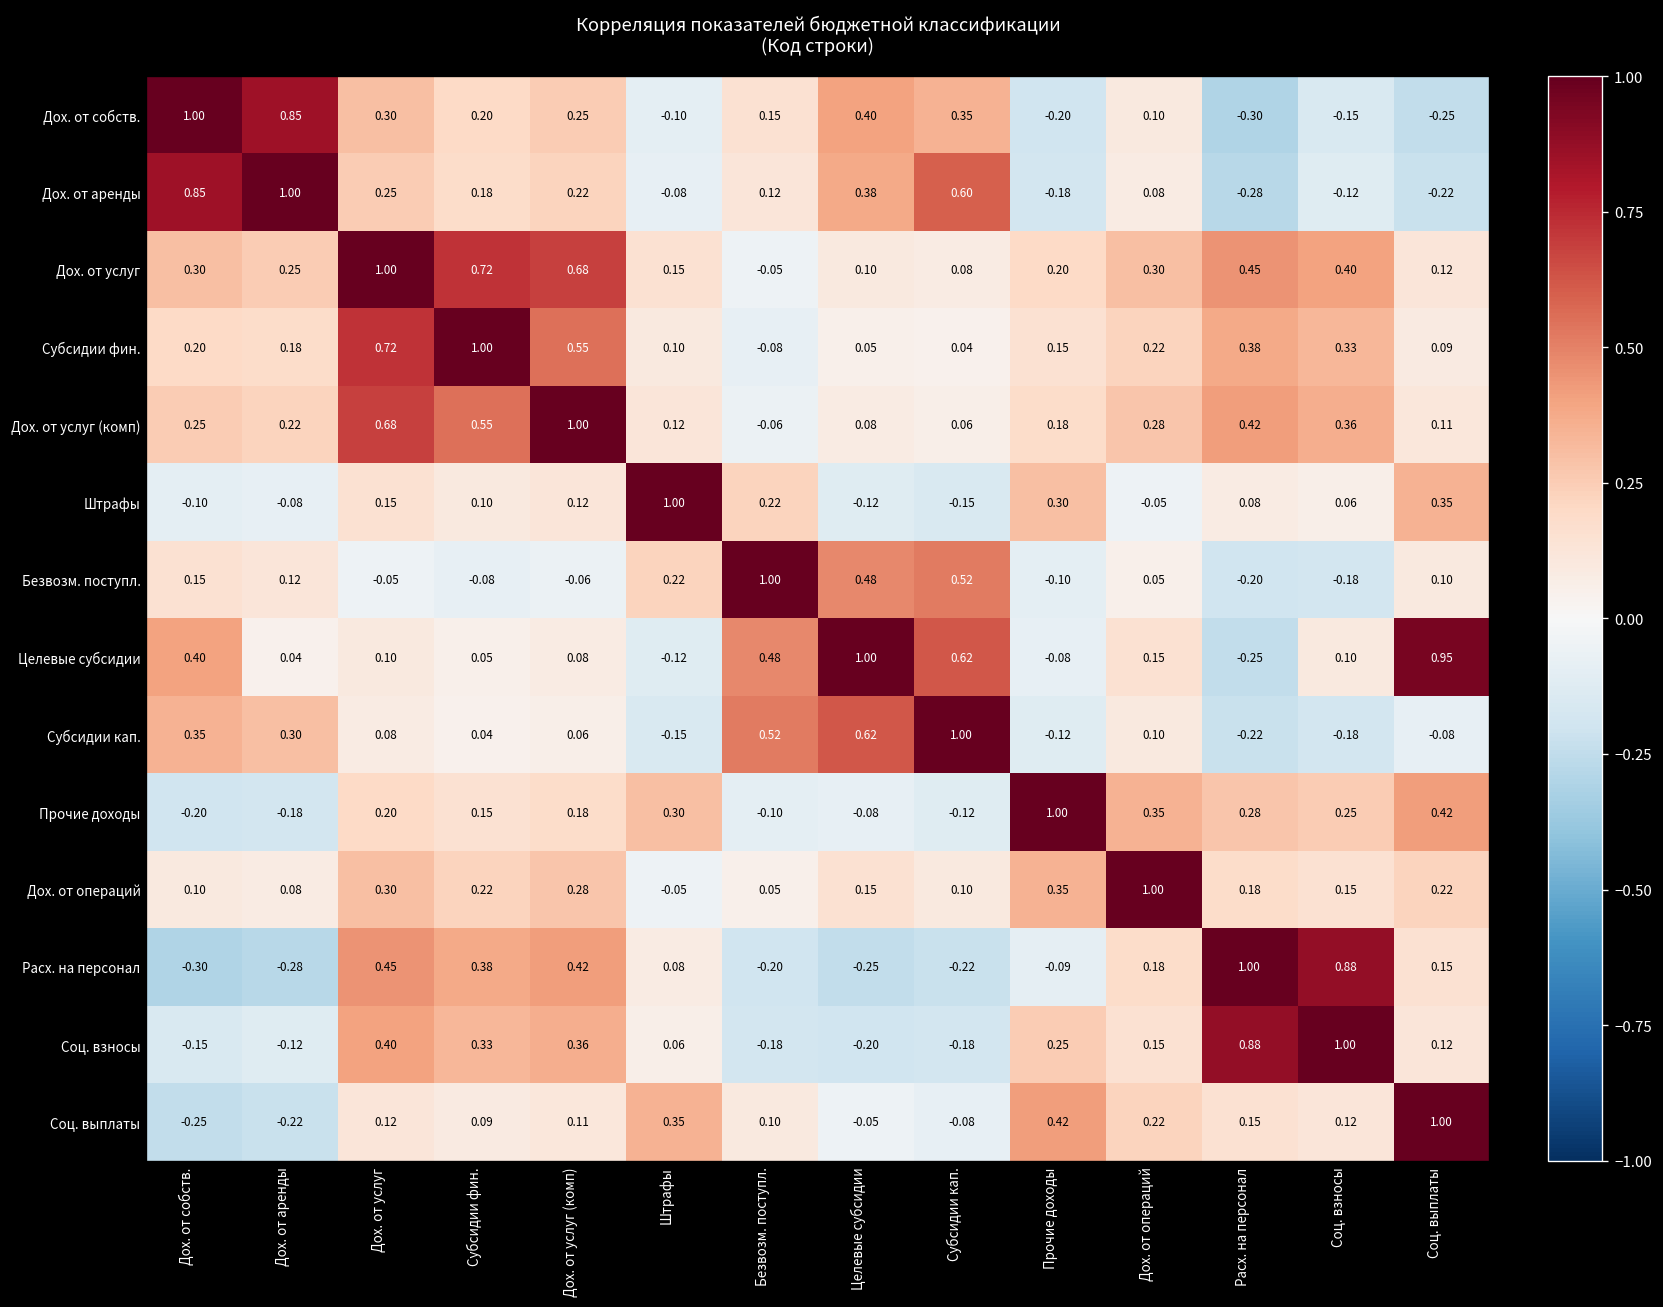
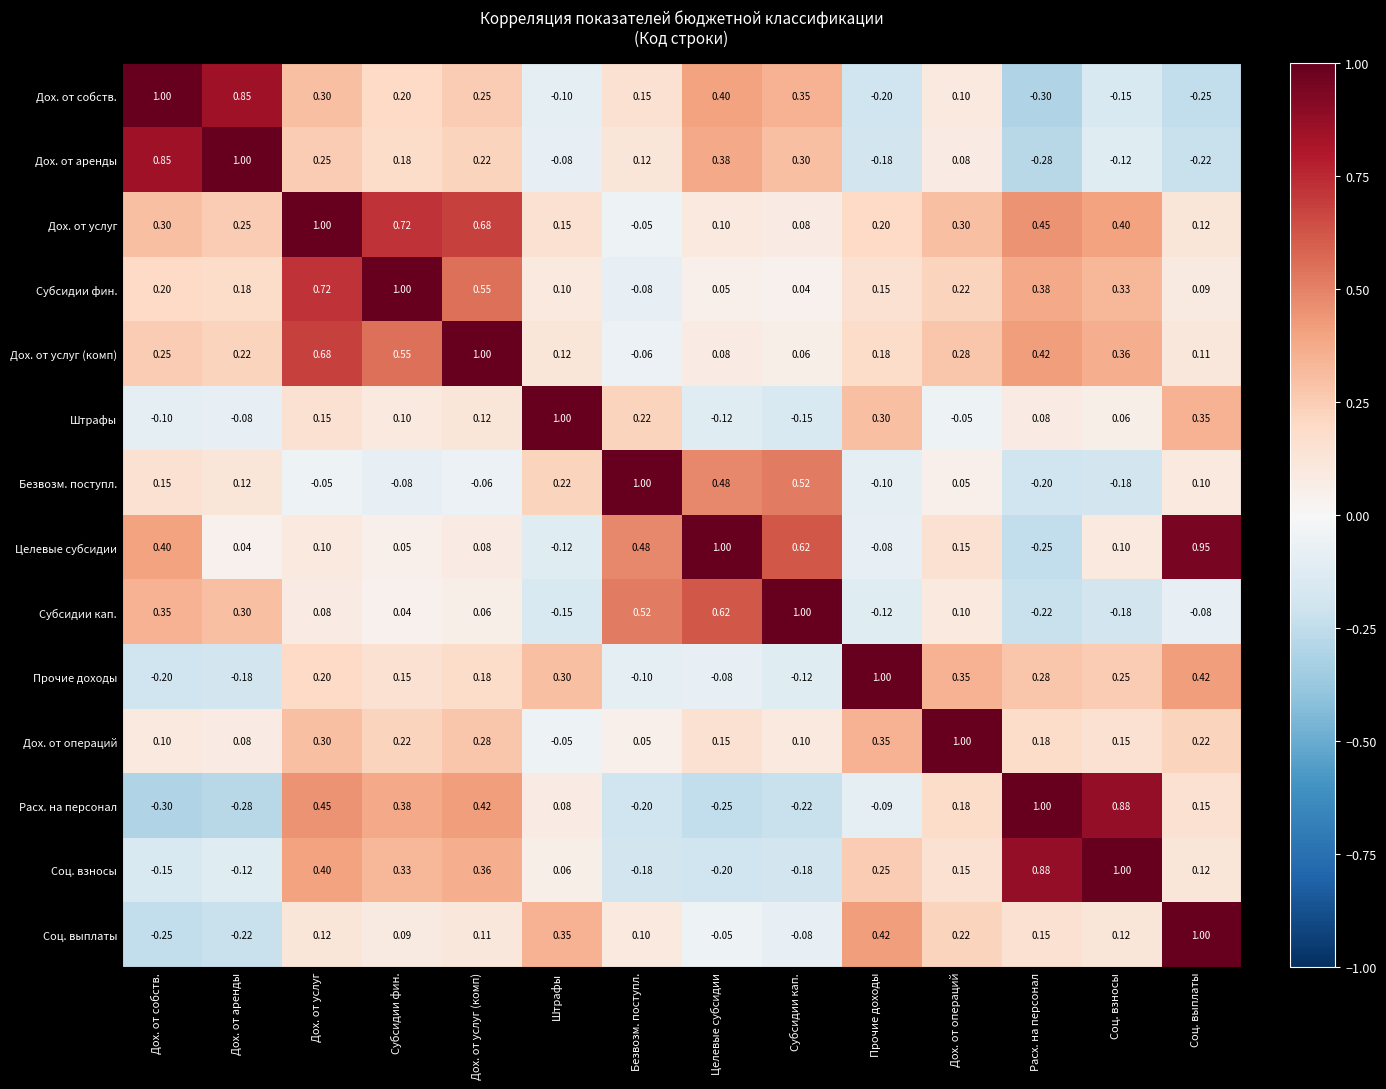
Дох. от аренды, Субсидии кап.: 0.60 -> 0.30
